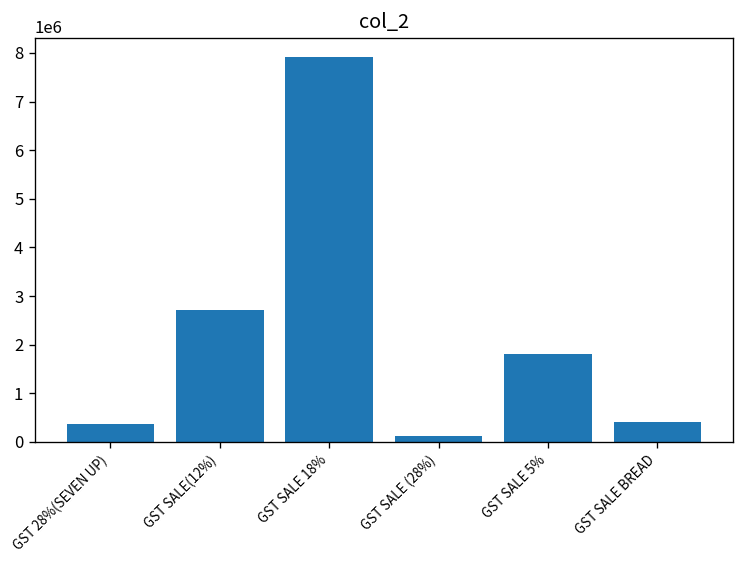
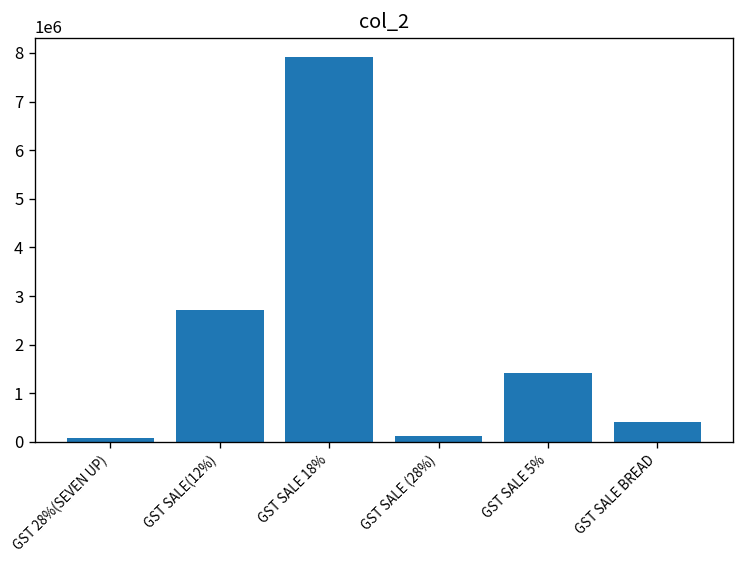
GST 28%(SEVEN UP): 400000 -> 100000
GST SALE 5%: 1800000 -> 1400000
